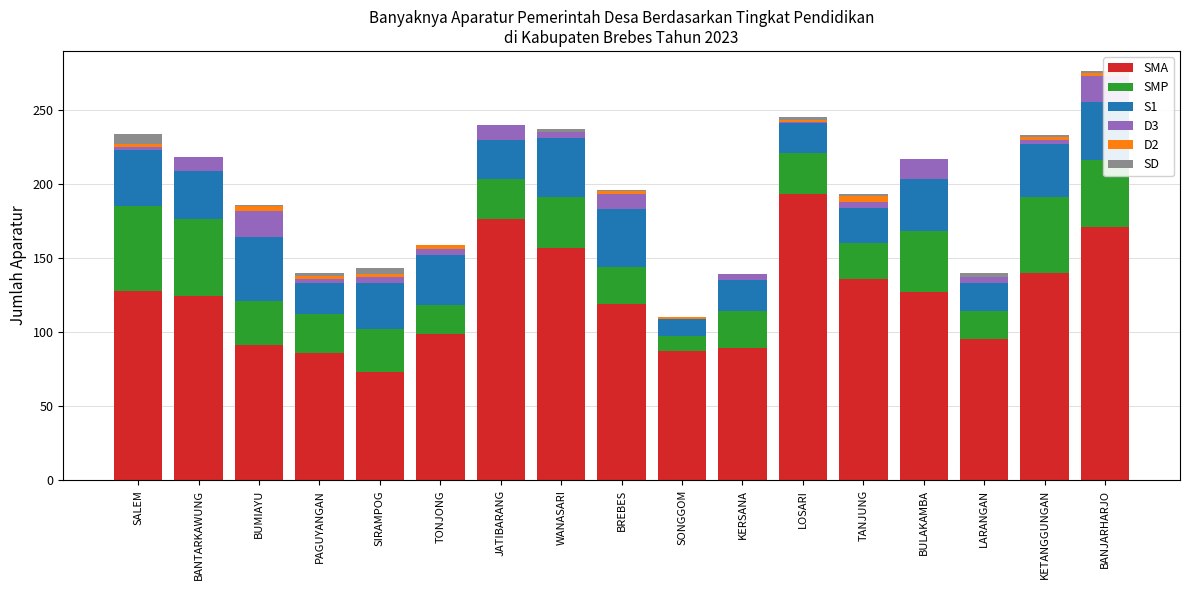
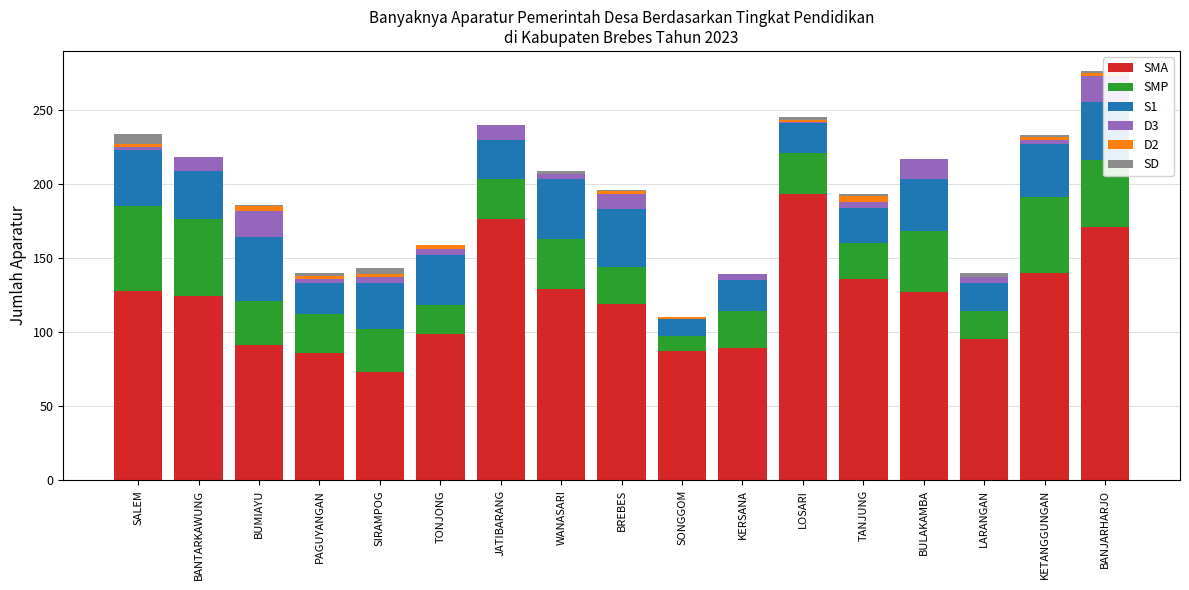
SMA, WANASARI: 157 -> 129
